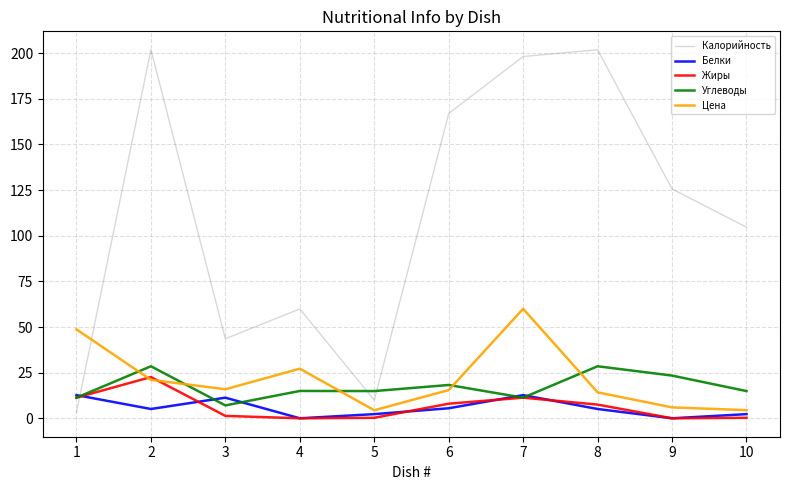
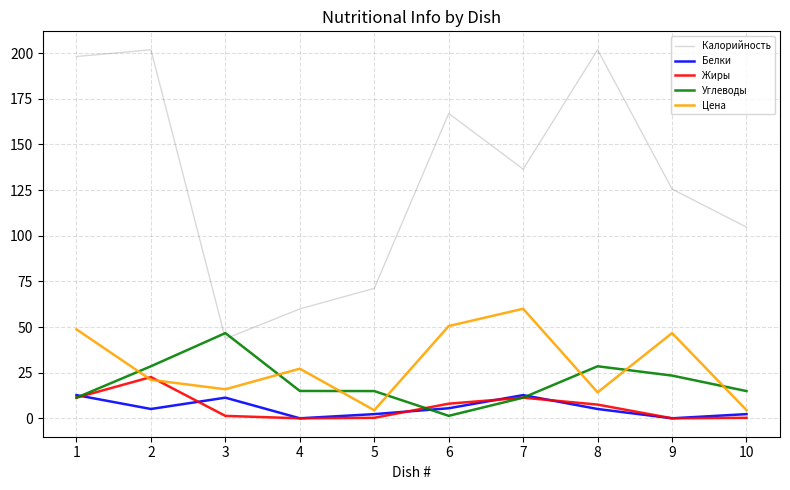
Калорийность, 1: 3 -> 198
Углеводы, 3: 7 -> 47
Калорийность, 5: 10 -> 71
Углеводы, 6: 18 -> 1
Цена, 6: 15 -> 51
Калорийность, 7: 198 -> 137
Цена, 9: 6 -> 47
